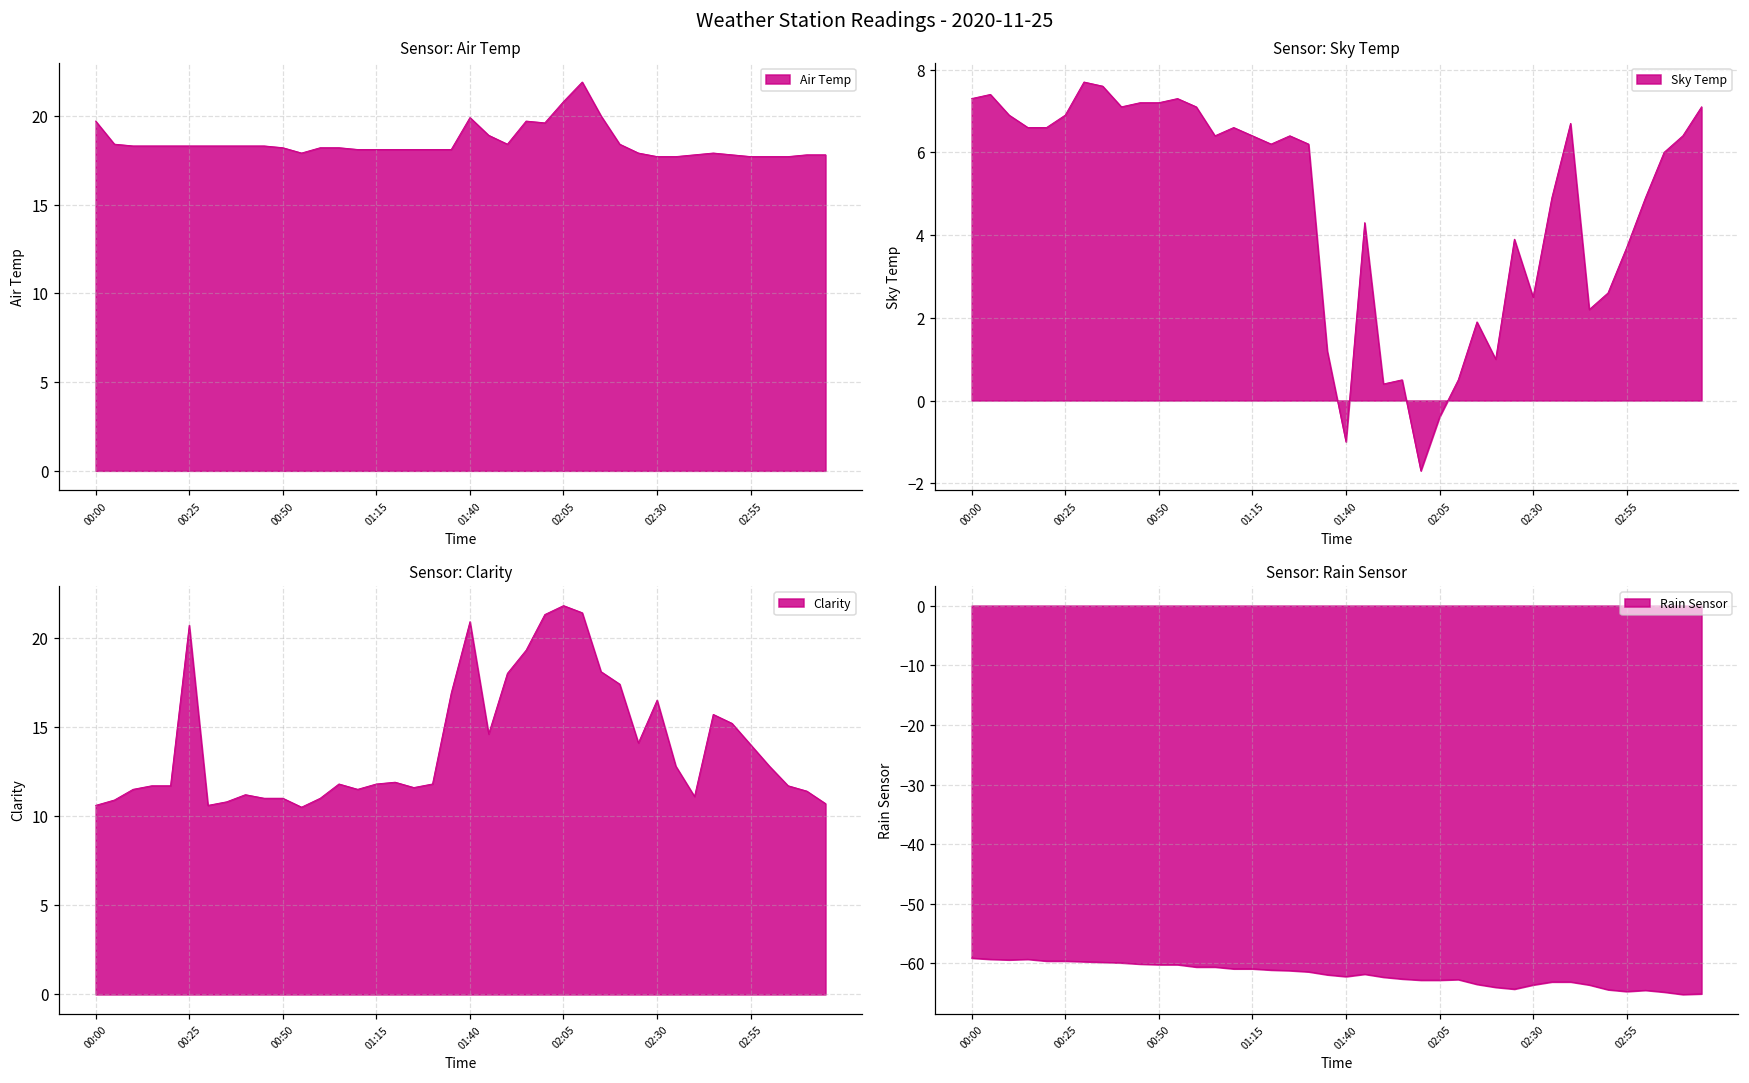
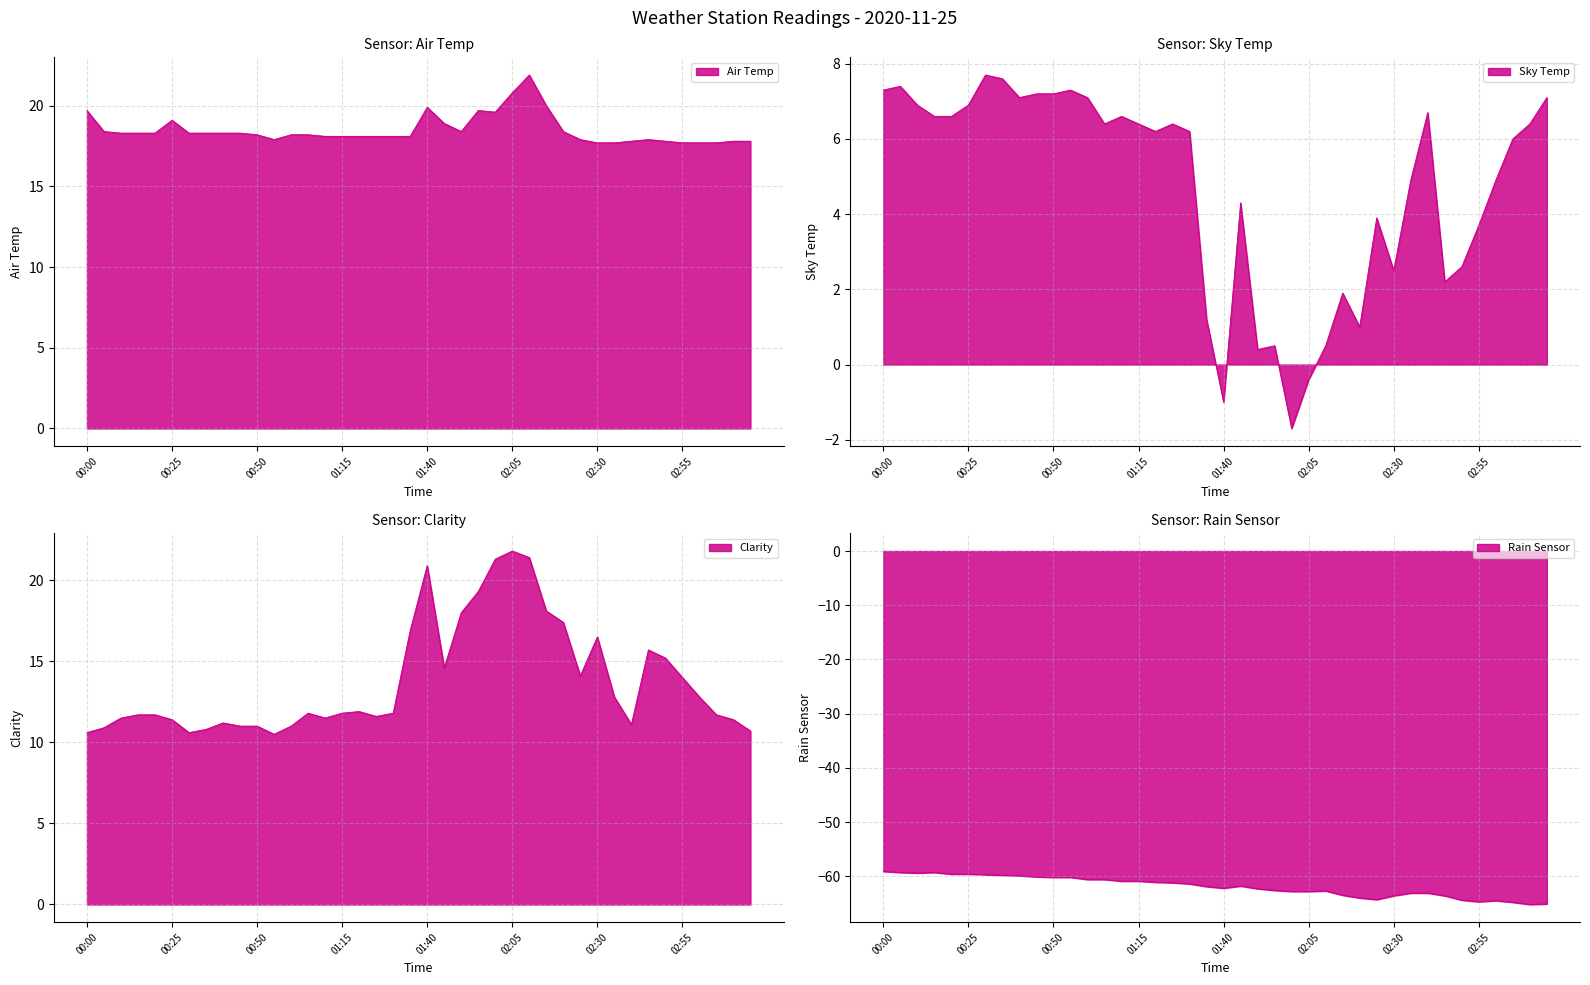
Sensor: Air Temp, 00:25: 18.3 -> 19.1
Sensor: Clarity, 00:25: 20.7 -> 11.4
